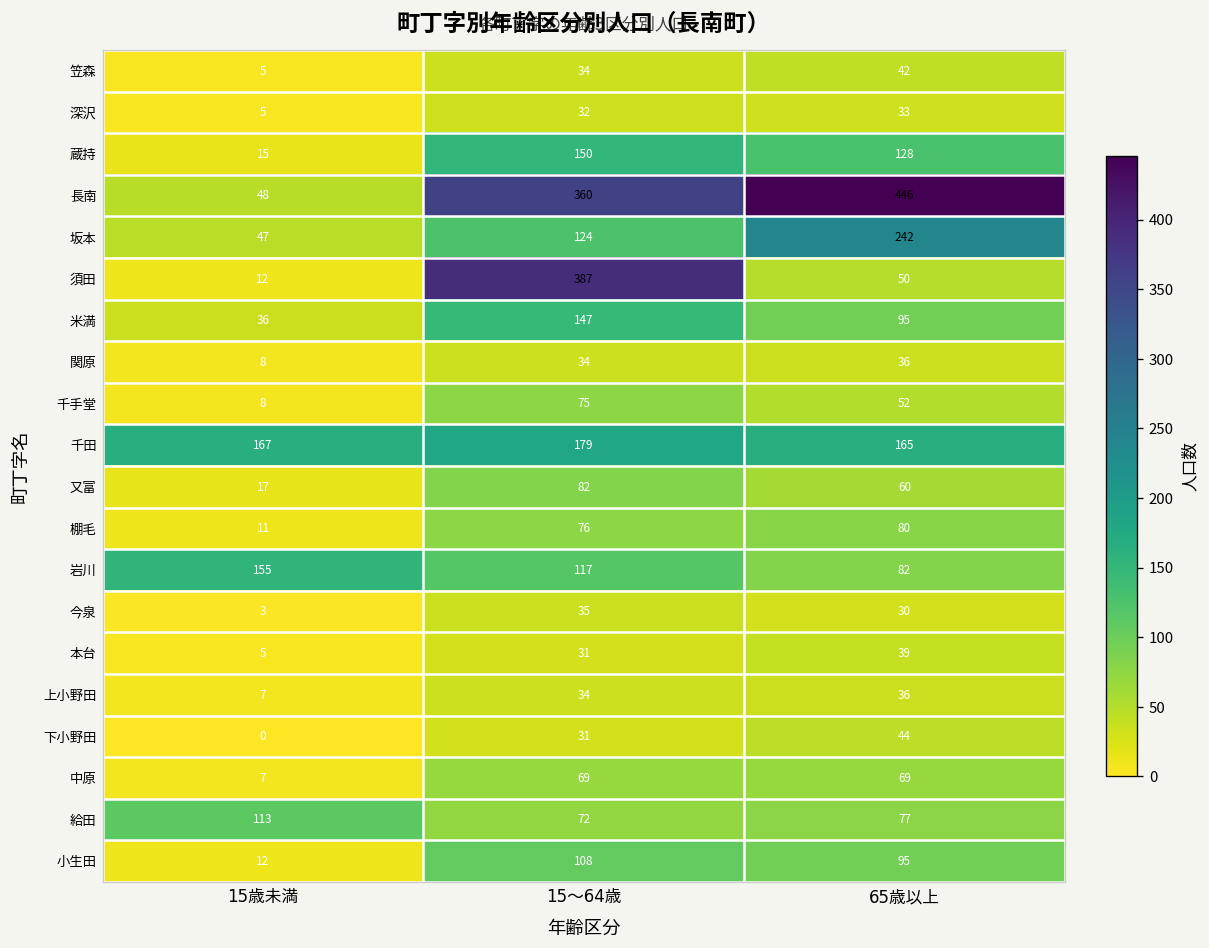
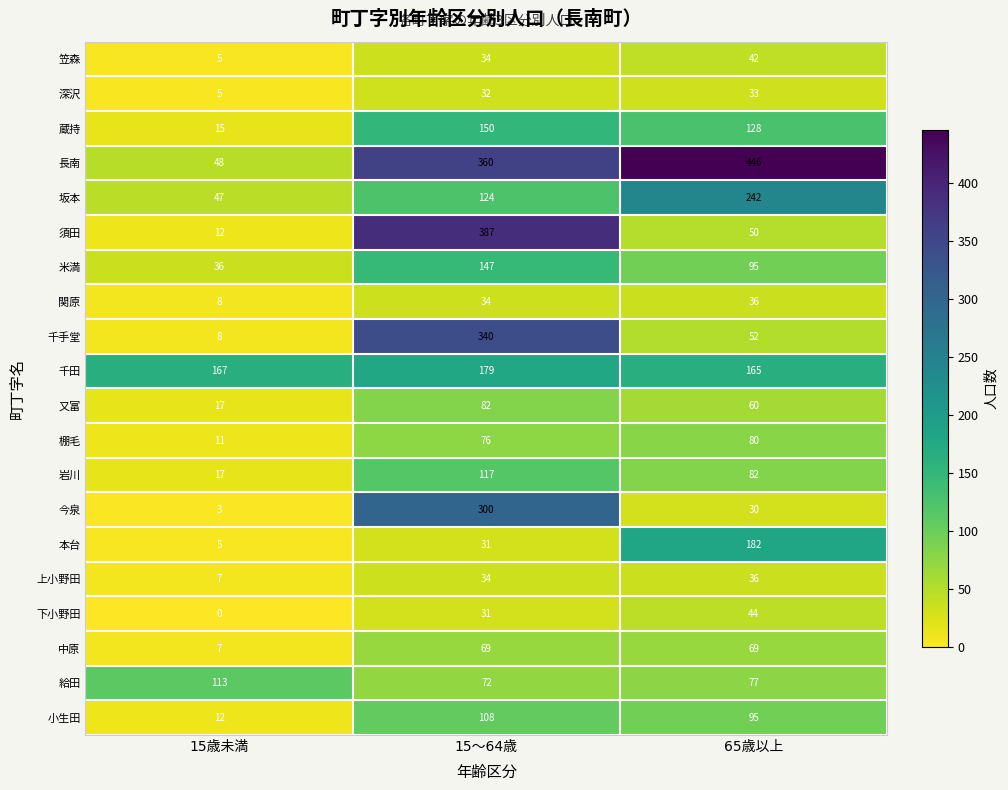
千手堂, 15～64歳: 75 -> 340
岩川, 15歳未満: 155 -> 17
今泉, 15～64歳: 35 -> 300
本台, 65歳以上: 39 -> 182
